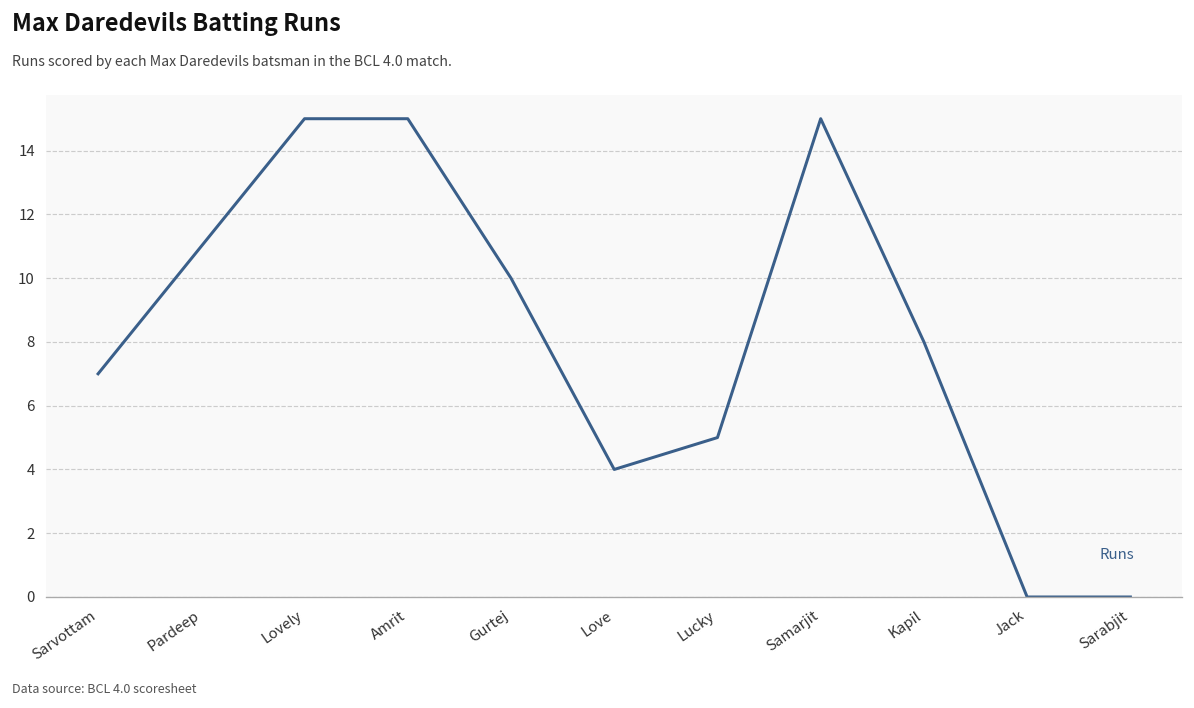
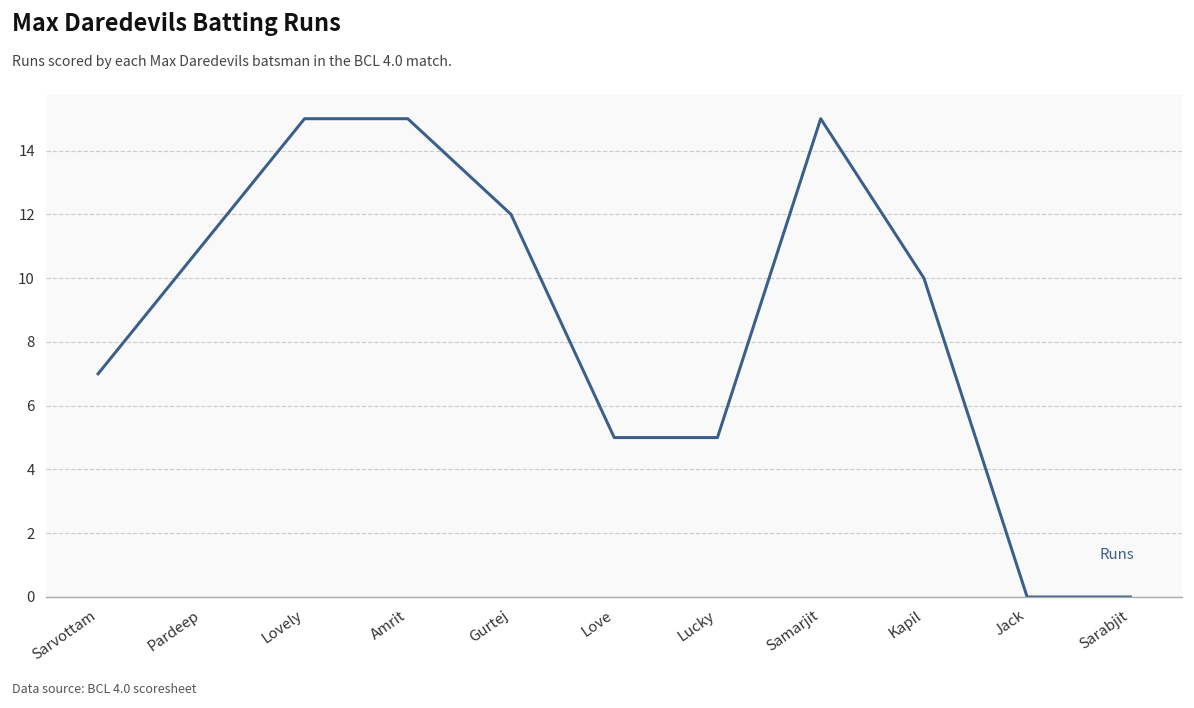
Gurtej: 10 -> 12
Love: 4 -> 5
Kapil: 8 -> 10
